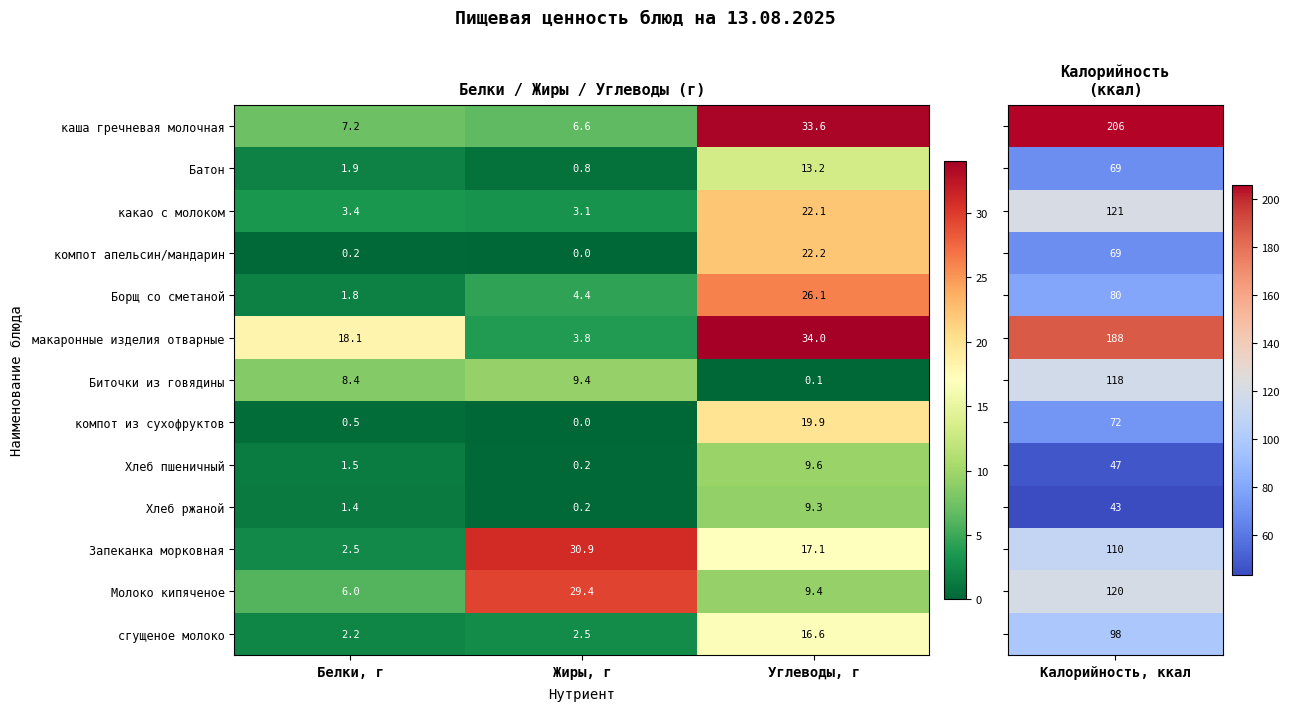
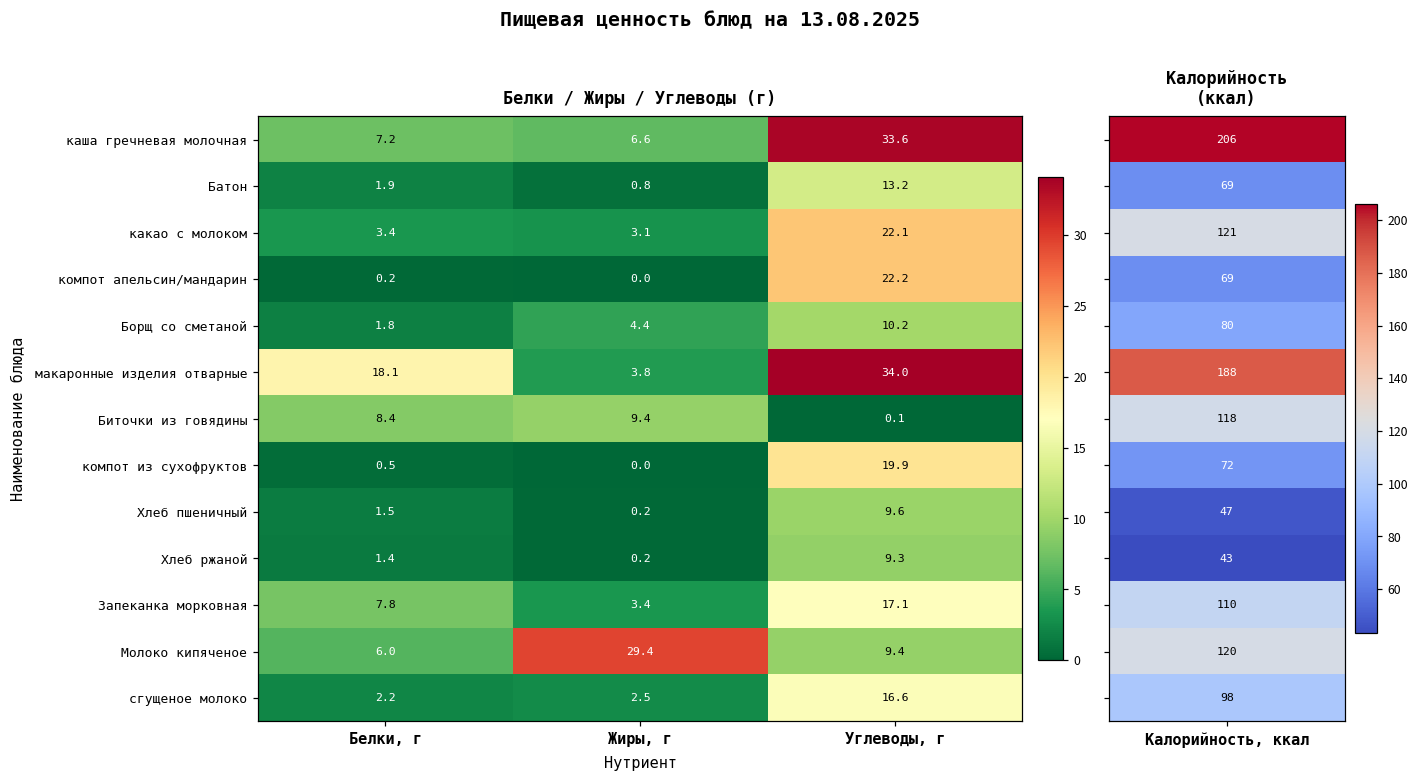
Белки / Жиры / Углеводы (г), Борщ со сметаной, Углеводы, г: 26.1 -> 10.2
Белки / Жиры / Углеводы (г), Запеканка морковная, Белки, г: 2.5 -> 7.8
Белки / Жиры / Углеводы (г), Запеканка морковная, Жиры, г: 30.9 -> 3.4
